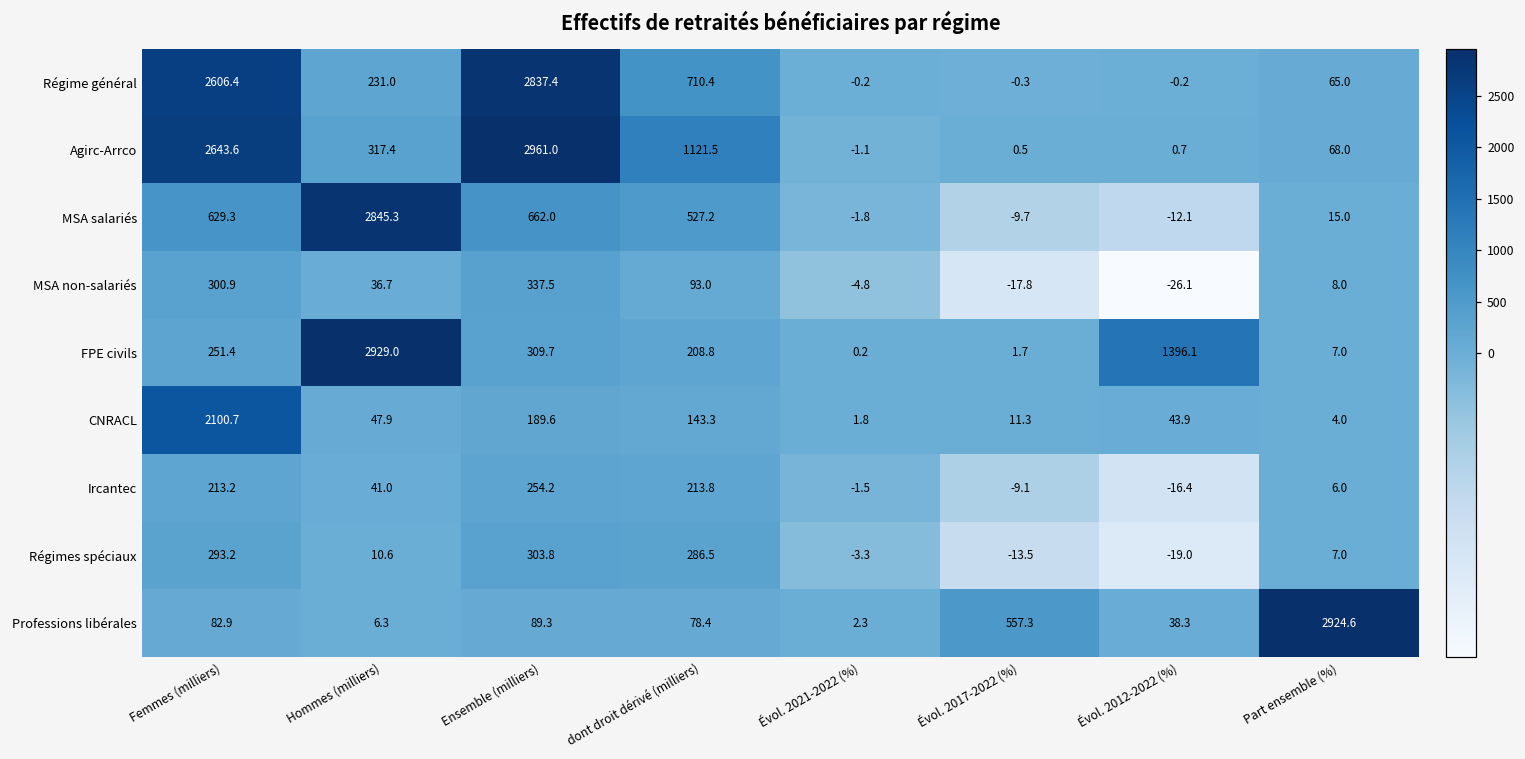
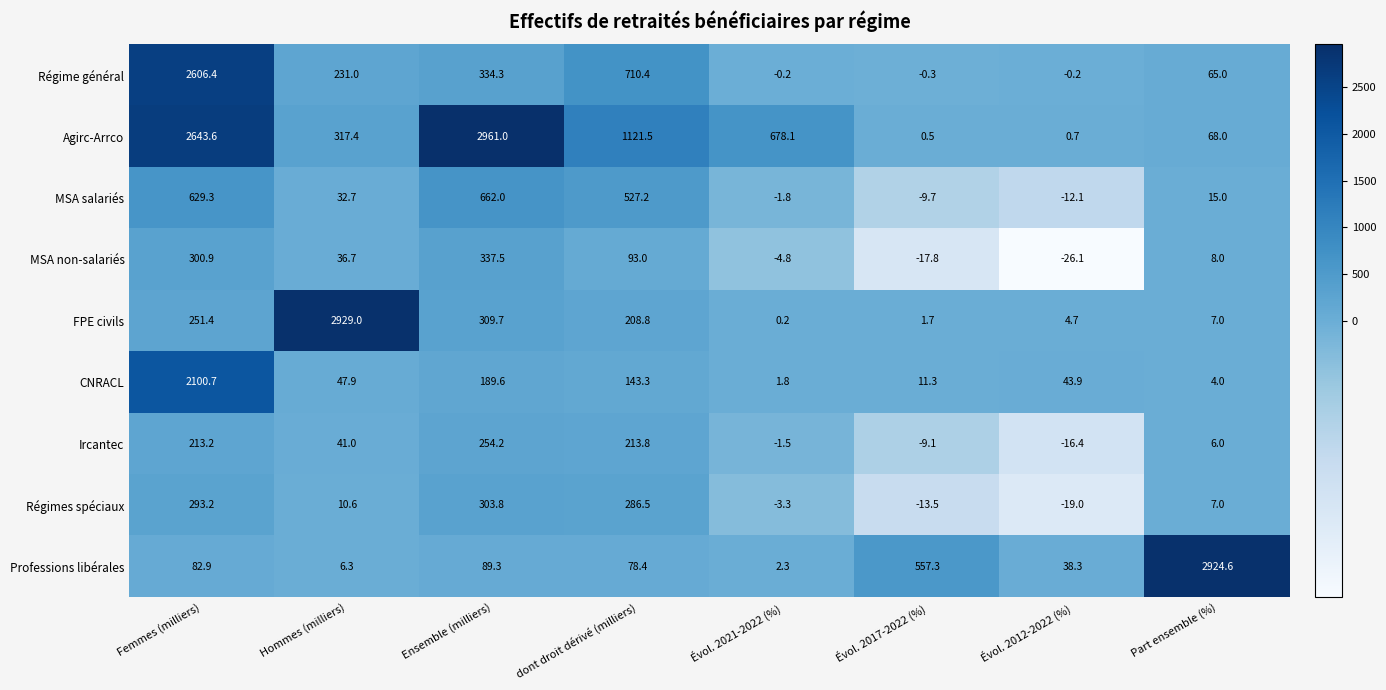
Régime général, Ensemble (milliers): 2837.4 -> 334.3
Agirc-Arrco, Évol. 2021-2022 (%): -1.1 -> 678.1
MSA salariés, Hommes (milliers): 2845.3 -> 32.7
FPE civils, Évol. 2012-2022 (%): 1396.1 -> 4.7
